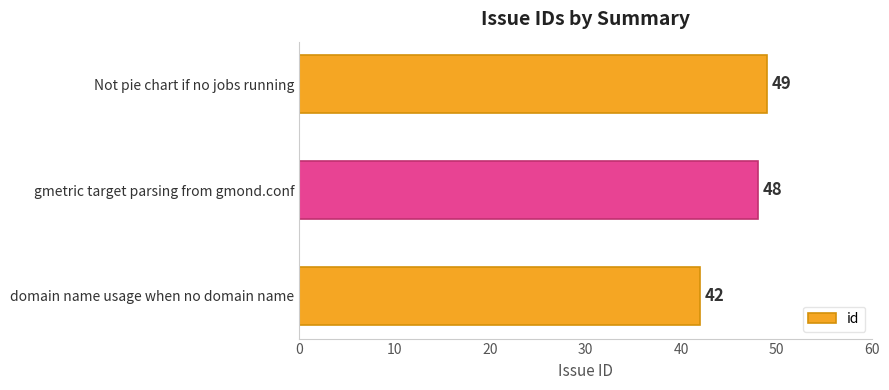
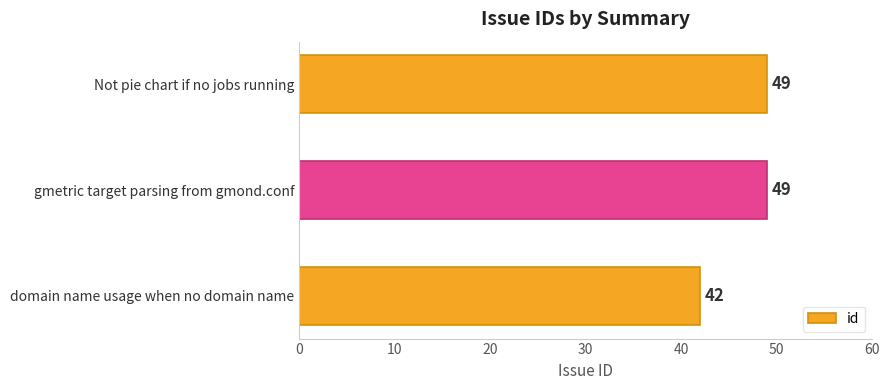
gmetric target parsing from gmond.conf: 48 -> 49
